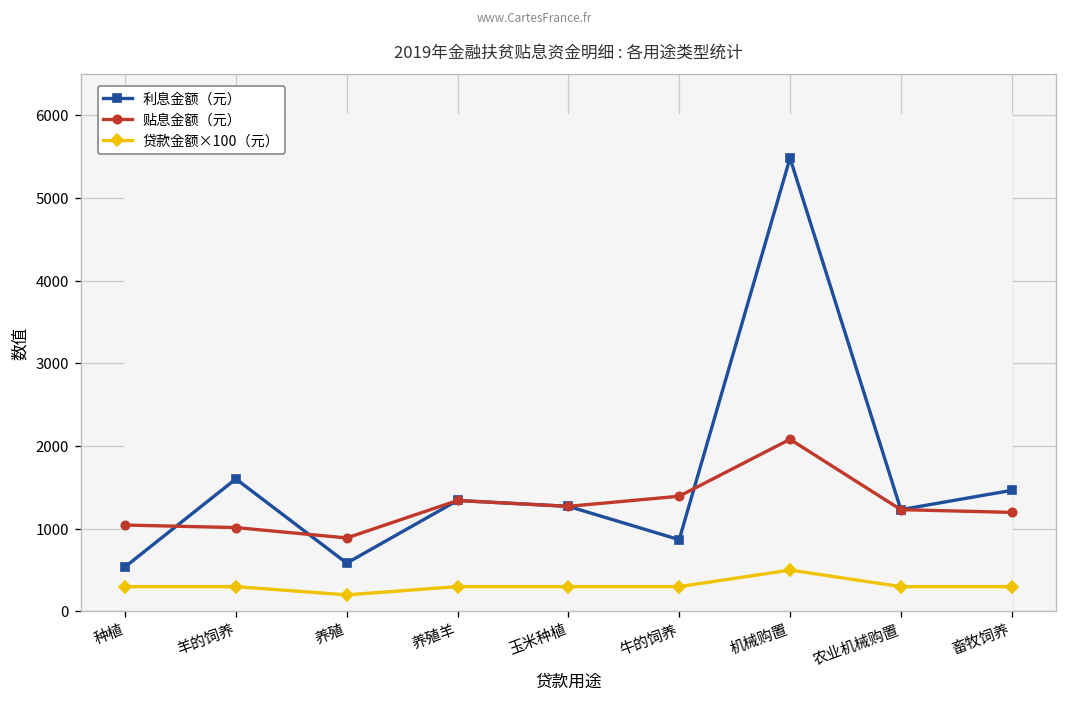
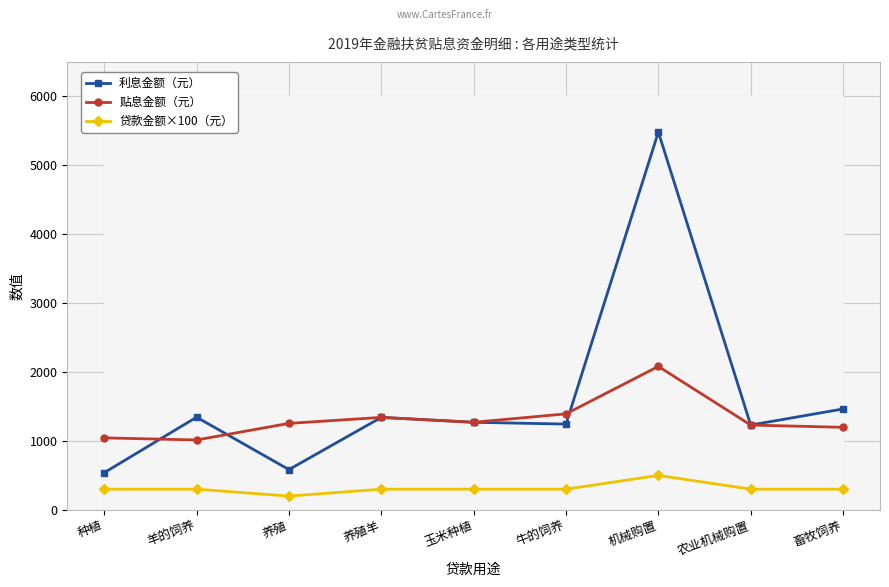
利息金额（元）, 羊的饲养: 1600 -> 1300
贴息金额（元）, 养殖: 900 -> 1300
利息金额（元）, 牛的饲养: 900 -> 1200
